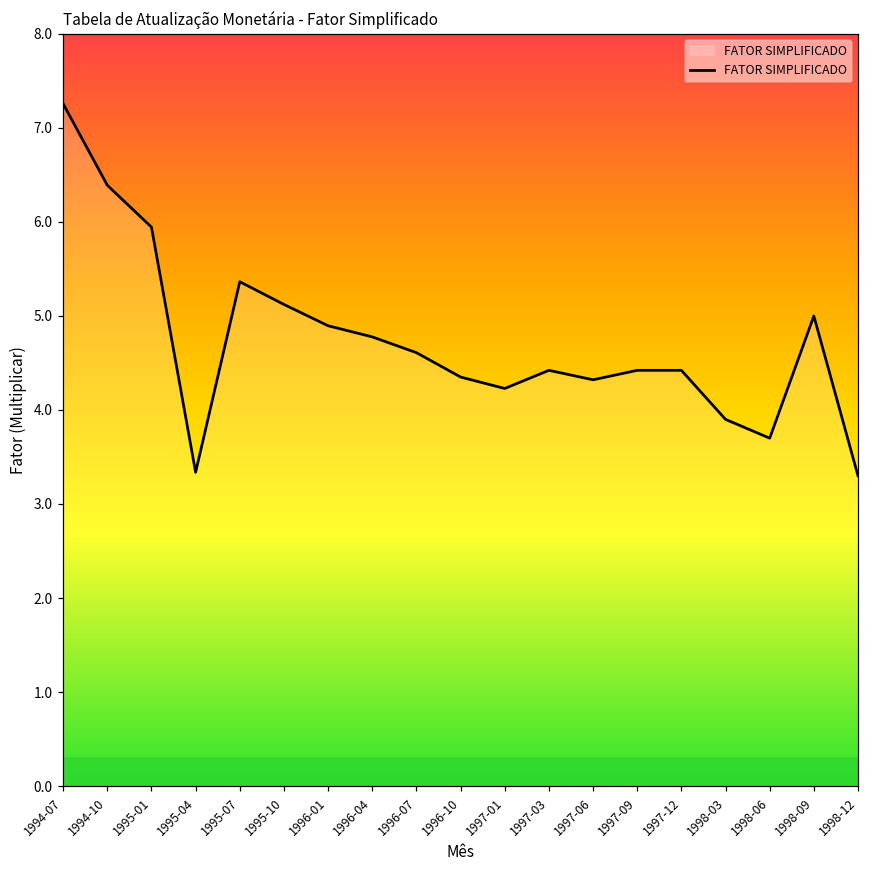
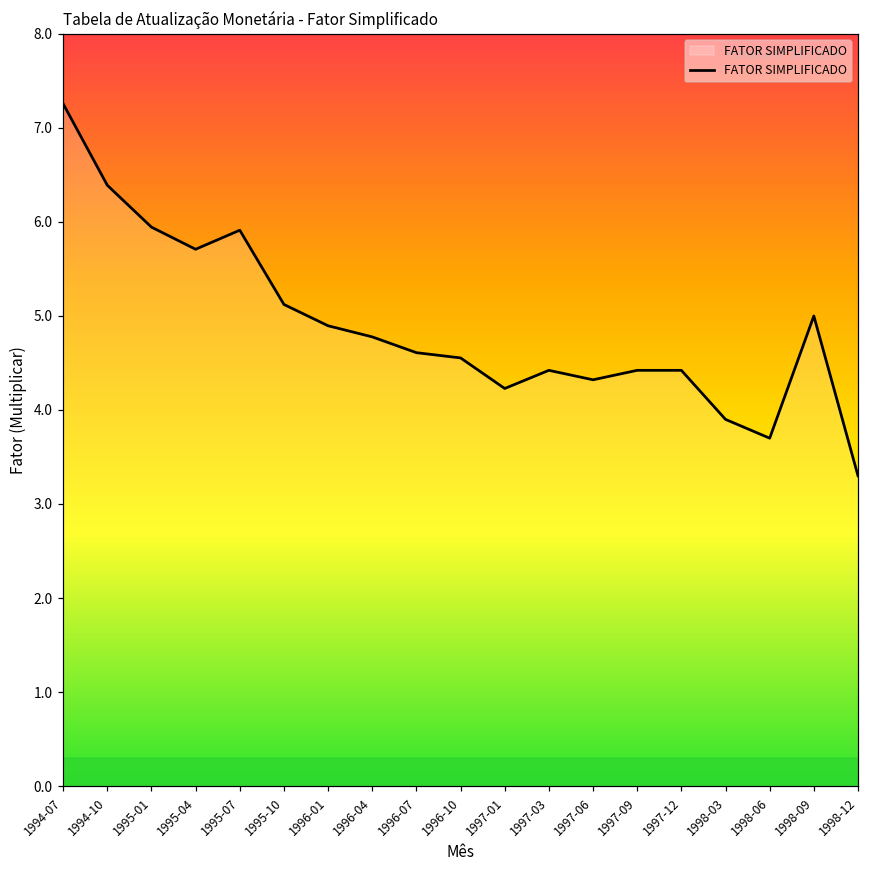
1995-04: 3.3 -> 5.7
1995-07: 5.4 -> 5.9
1996-10: 4.4 -> 4.6
